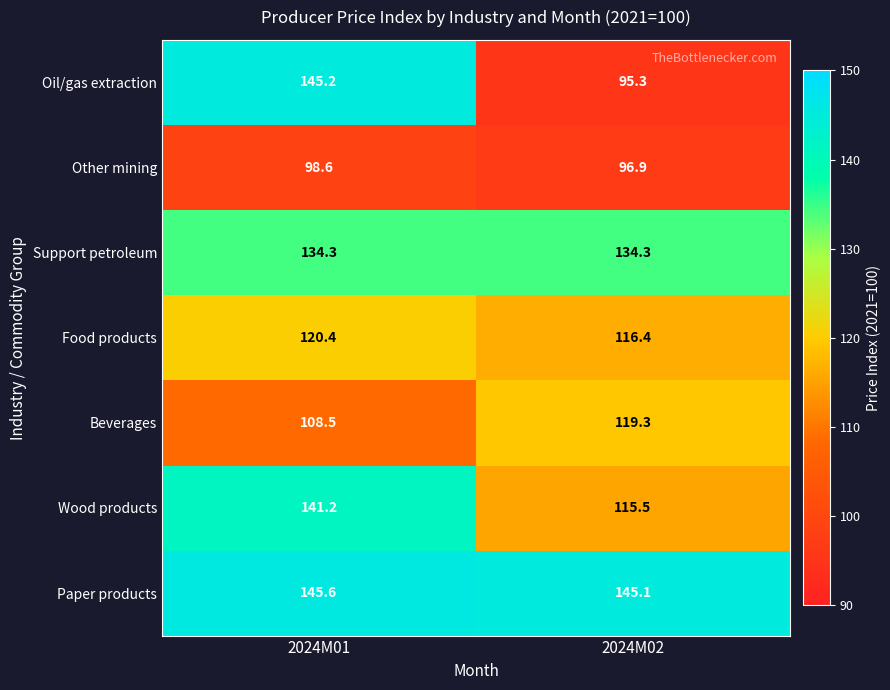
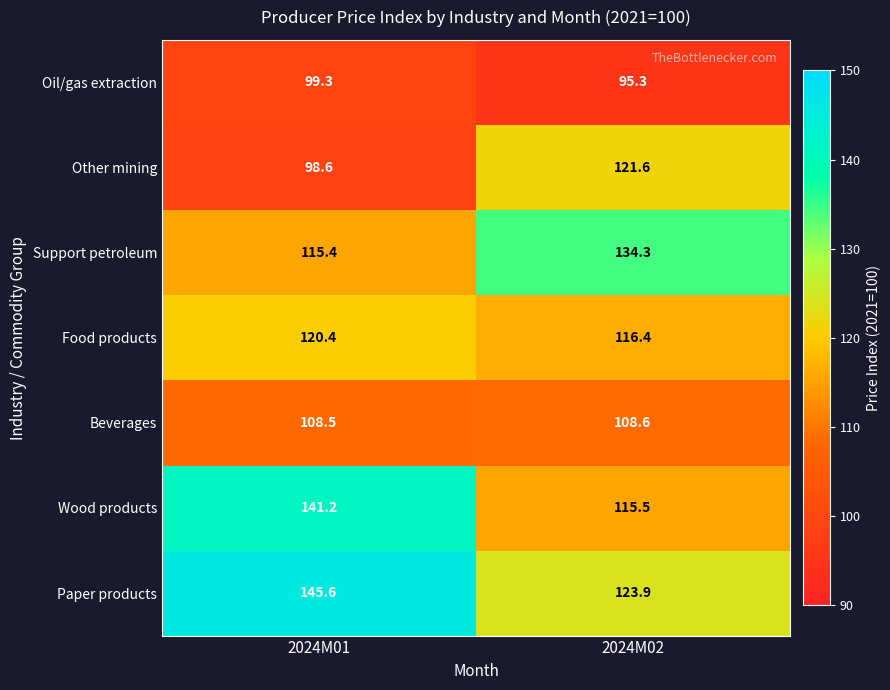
Oil/gas extraction, 2024M01: 145.2 -> 99.3
Other mining, 2024M02: 96.9 -> 121.6
Support petroleum, 2024M01: 134.3 -> 115.4
Beverages, 2024M02: 119.3 -> 108.6
Paper products, 2024M02: 145.1 -> 123.9
